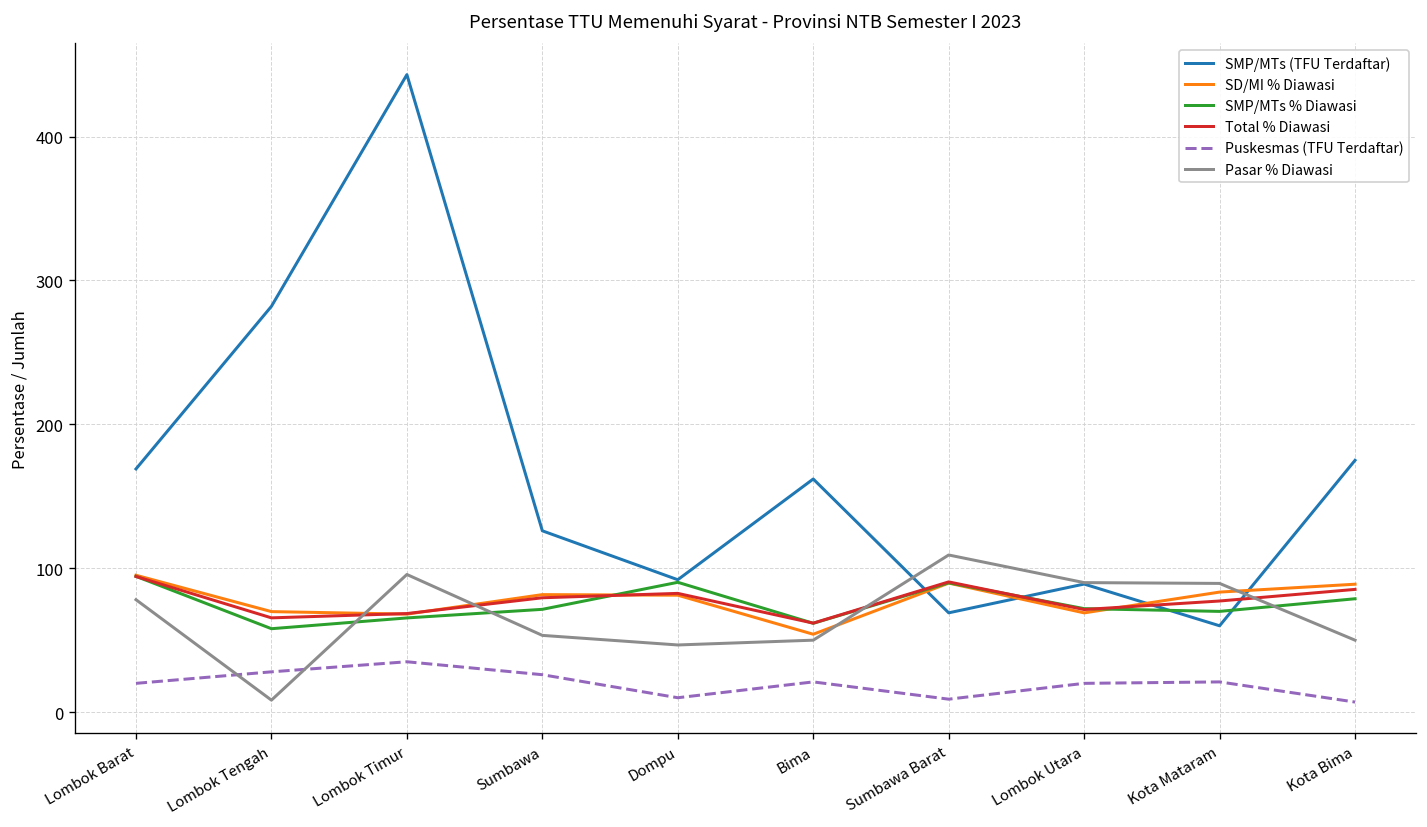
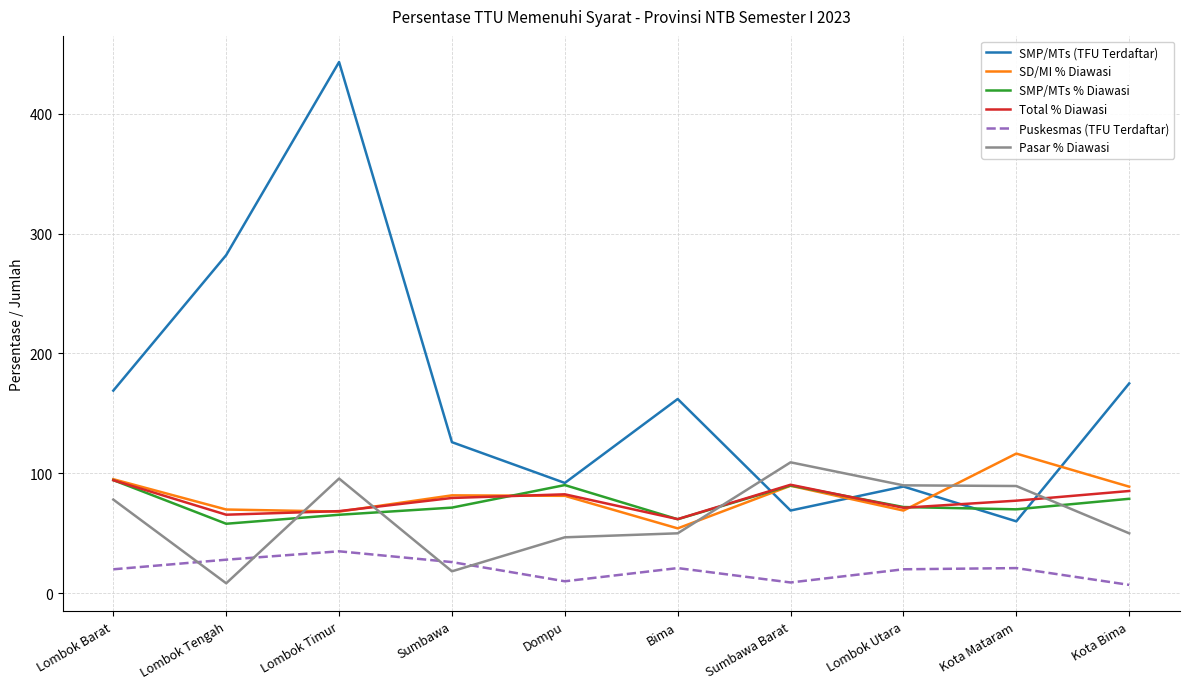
Pasar % Diawasi, Sumbawa: 53 -> 18
SD/MI % Diawasi, Kota Mataram: 83 -> 116
